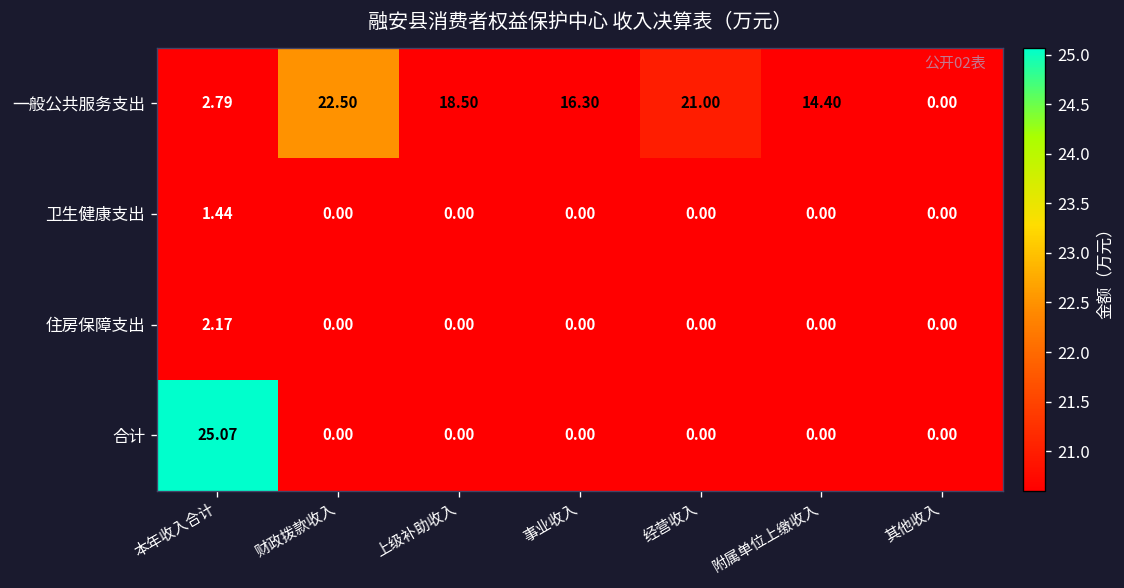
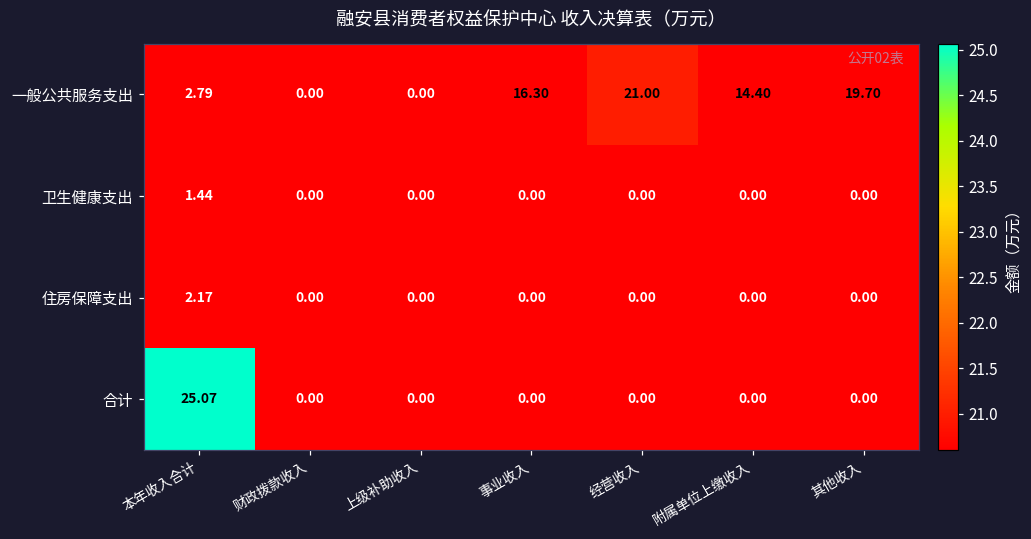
一般公共服务支出, 财政拨款收入: 22.50 -> 0.00
一般公共服务支出, 上级补助收入: 18.50 -> 0.00
一般公共服务支出, 其他收入: 0.00 -> 19.70
